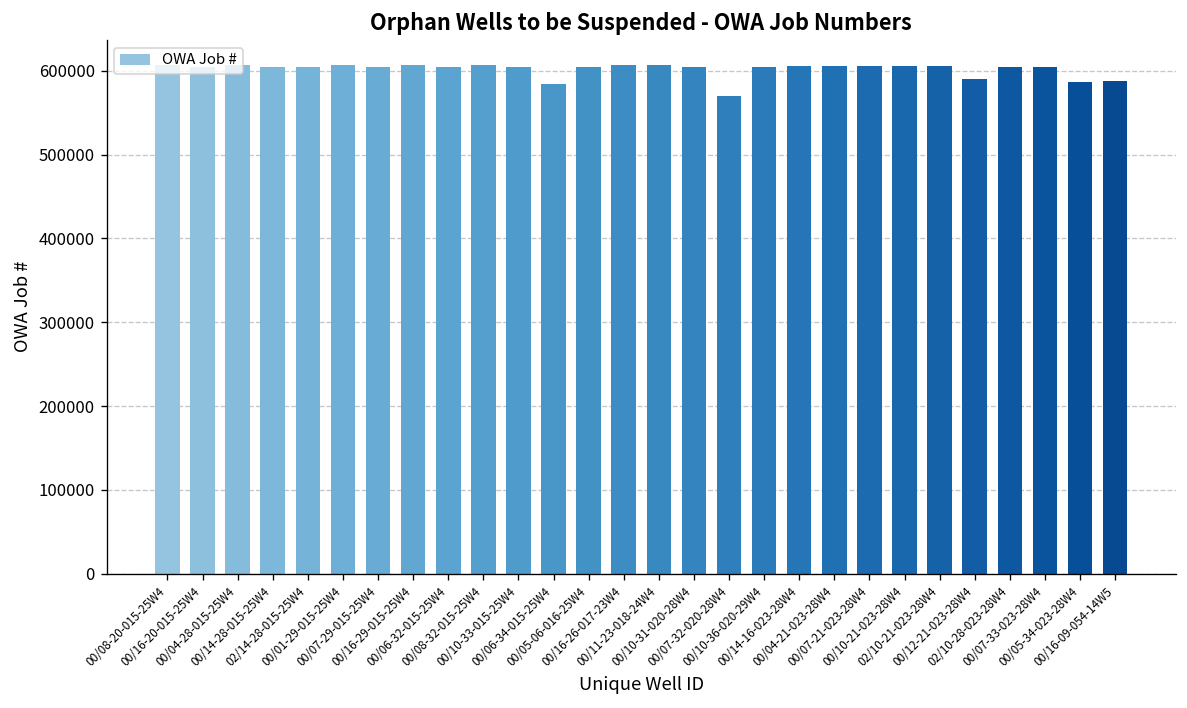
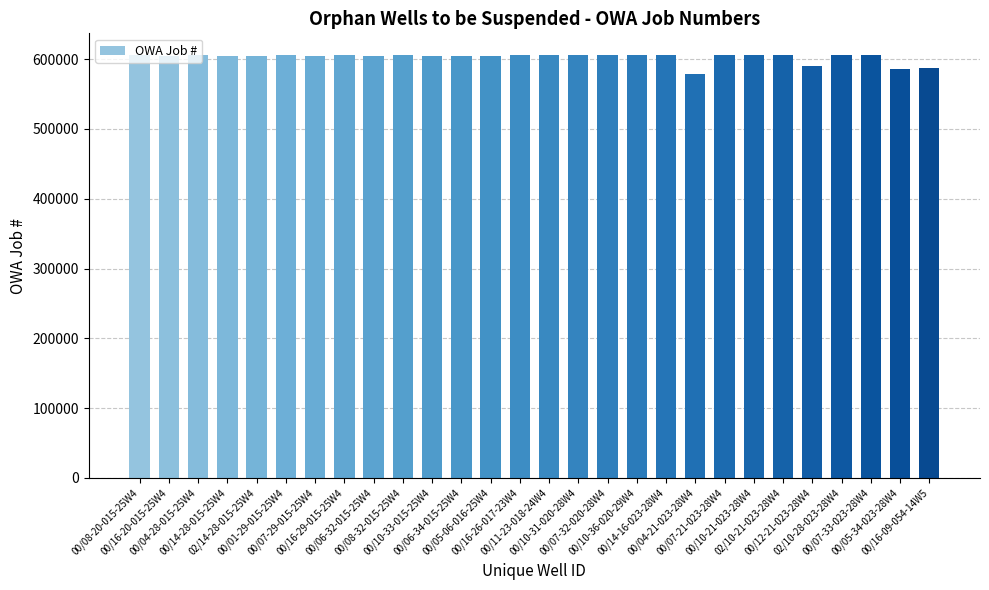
00/06-34-015-25W4: 580000 -> 600000
00/07-32-020-28W4: 570000 -> 610000
00/04-21-023-28W4: 610000 -> 580000
